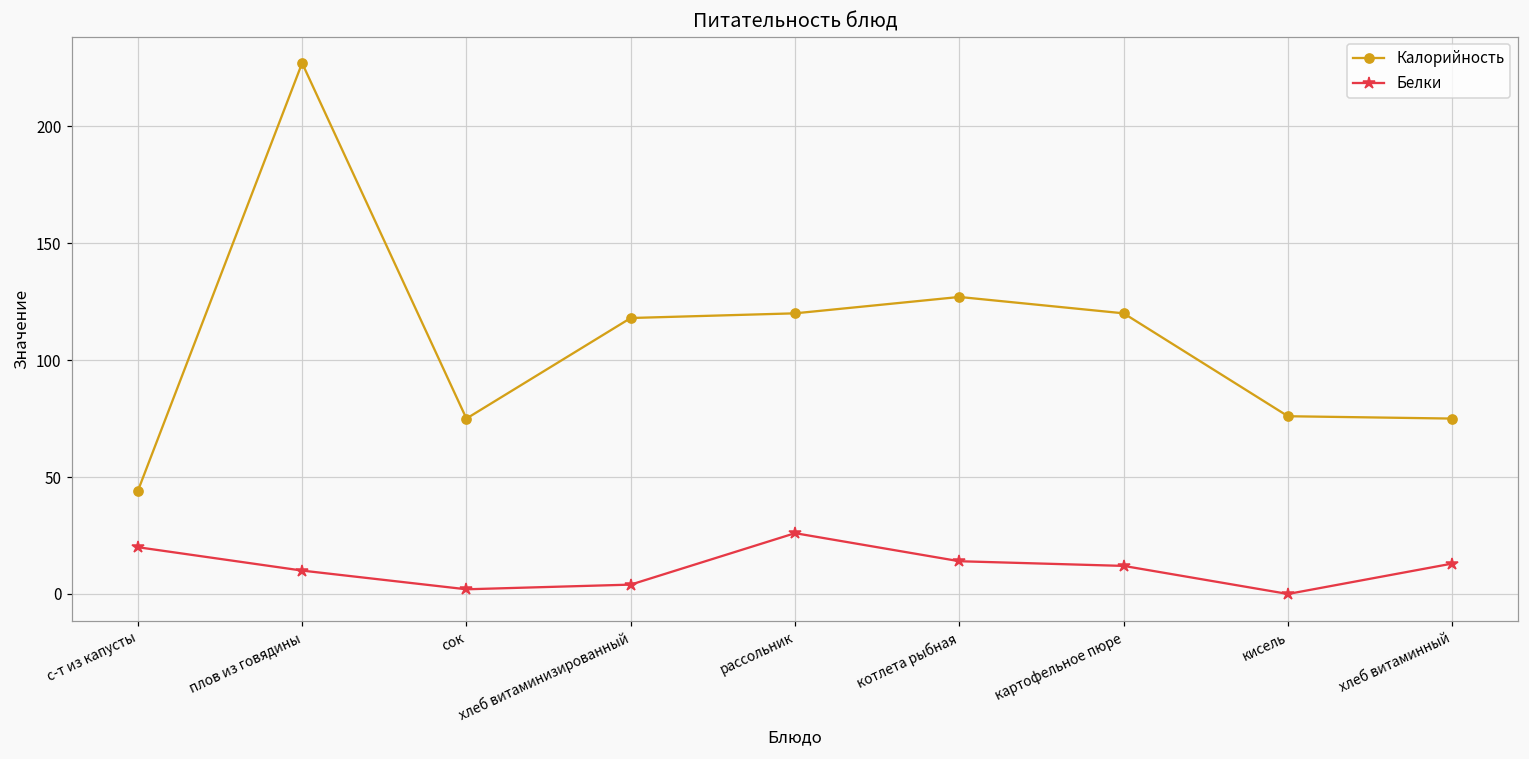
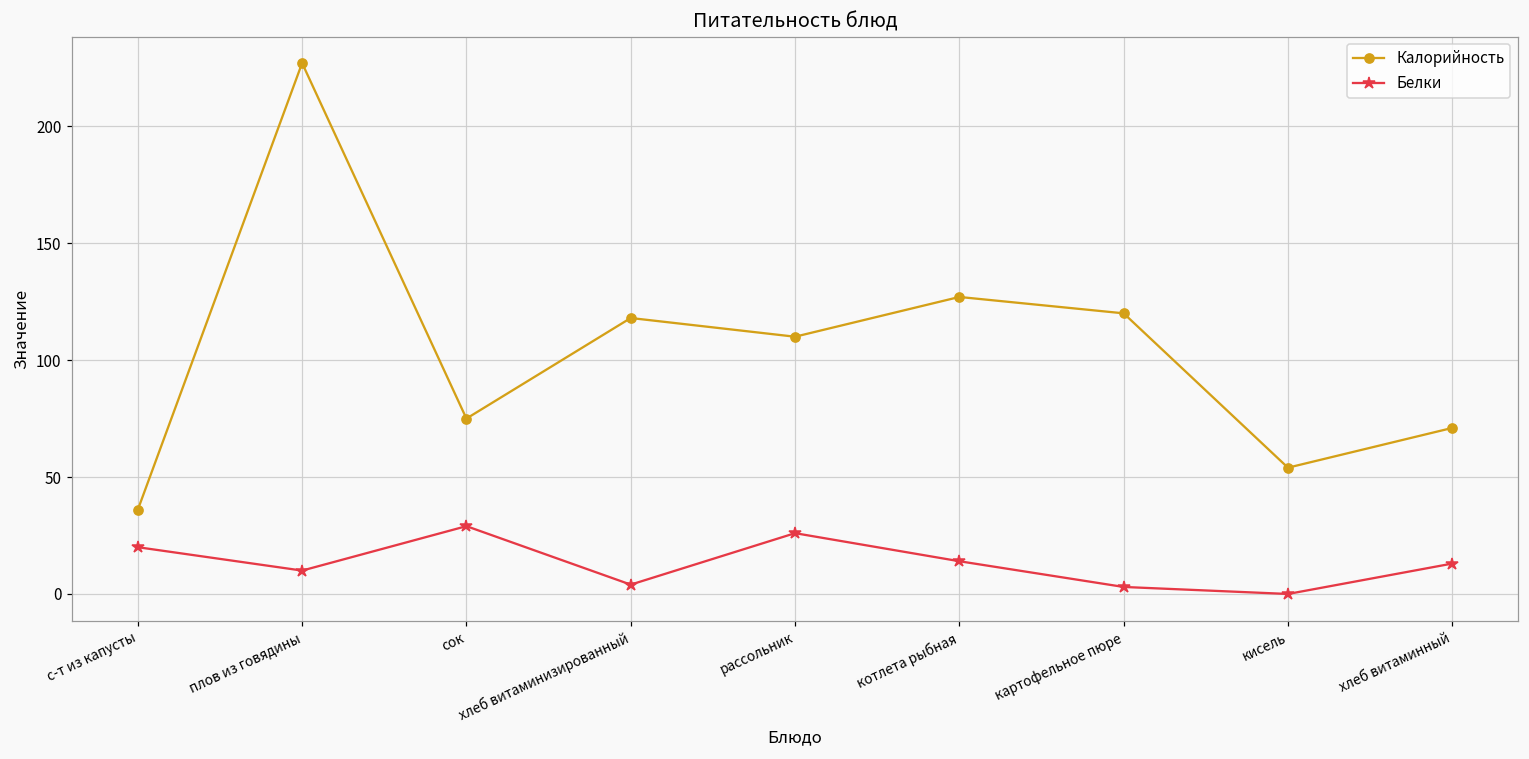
Калорийность, с-т из капусты: 44 -> 36
Белки, сок: 2 -> 29
Калорийность, рассольник: 120 -> 110
Белки, картофельное пюре: 12 -> 3
Калорийность, кисель: 76 -> 54
Калорийность, хлеб витаминный: 75 -> 71
